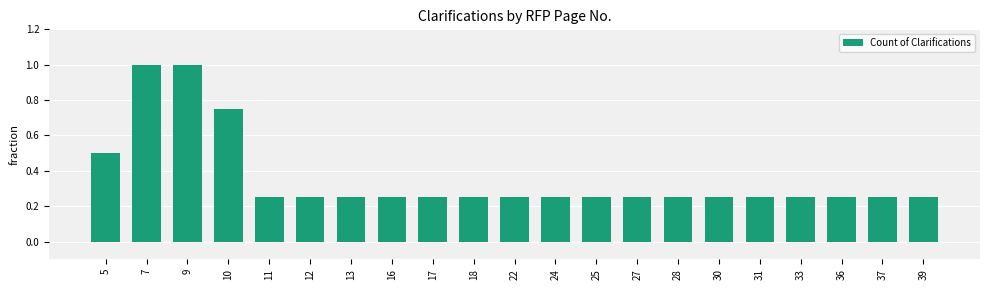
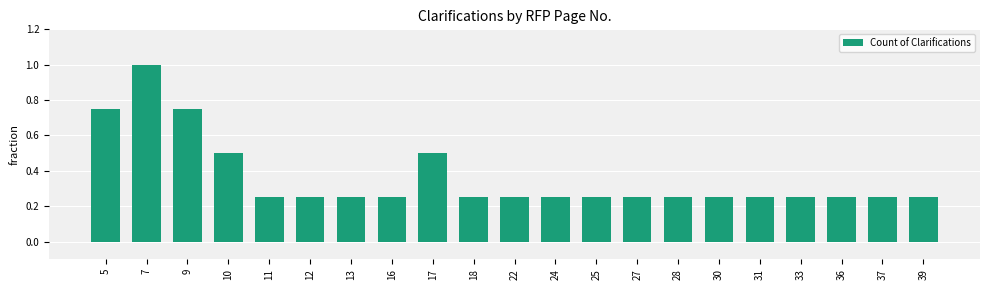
5: 0.50 -> 0.75
9: 1.00 -> 0.75
10: 0.75 -> 0.50
17: 0.25 -> 0.50
